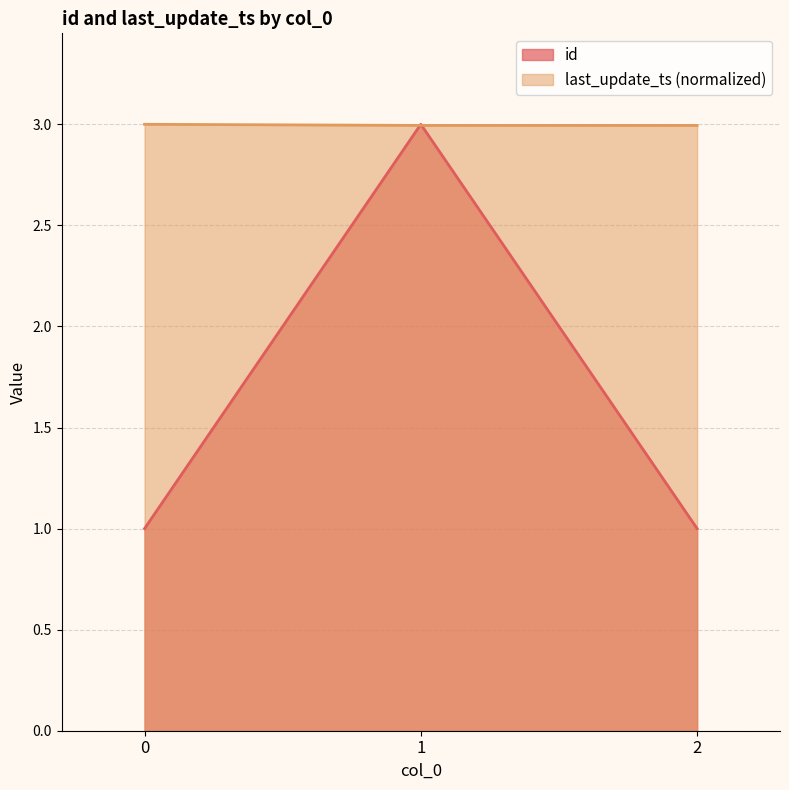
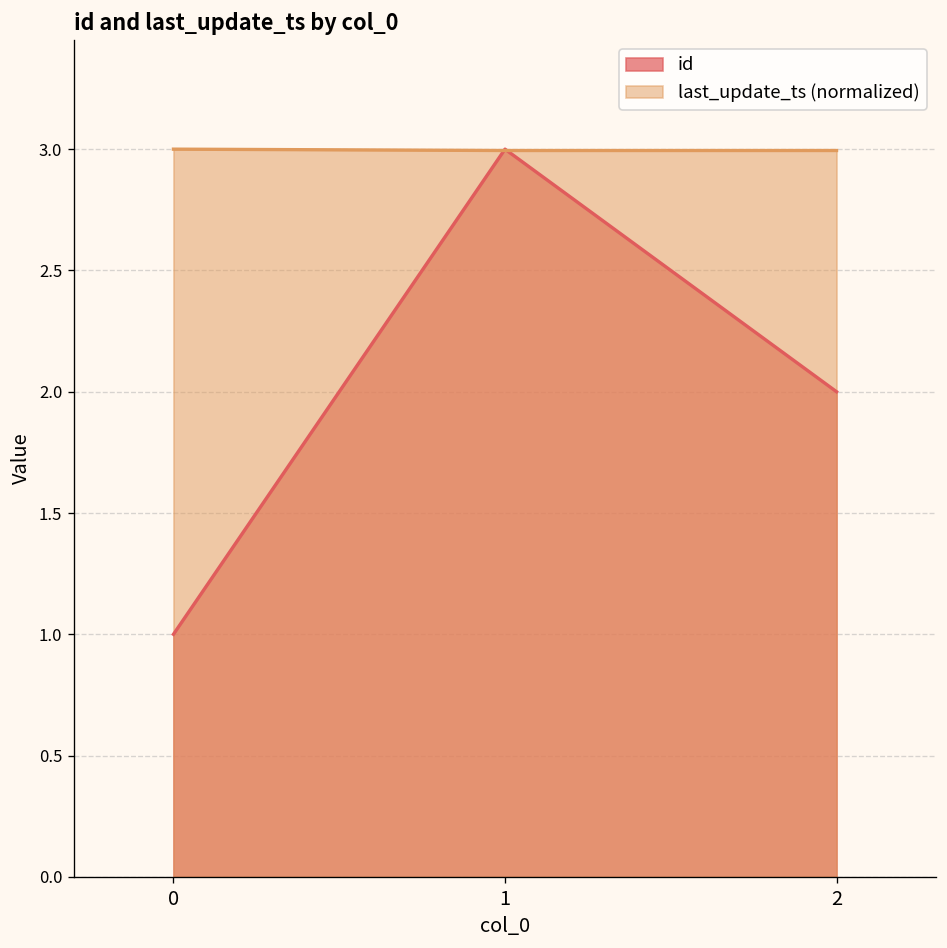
id, 2: 1 -> 2
